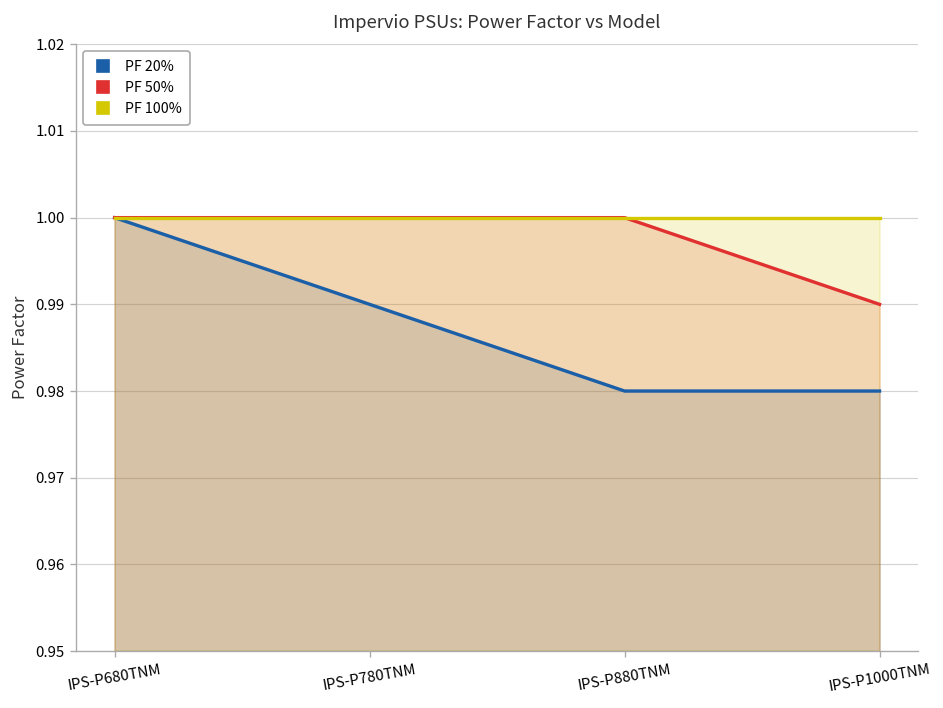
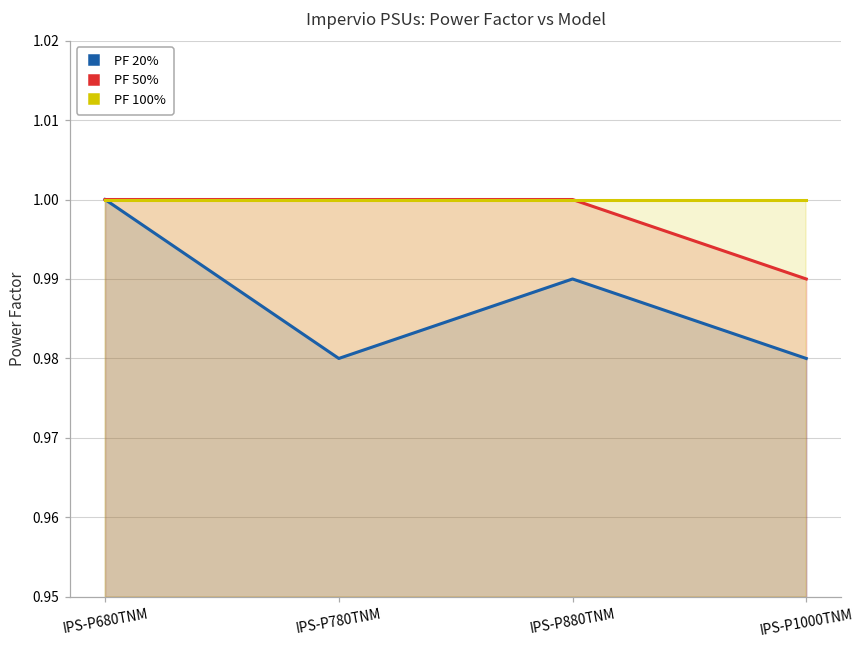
PF 20%, IPS-P780TNM: 0.99 -> 0.98
PF 20%, IPS-P880TNM: 0.98 -> 0.99
